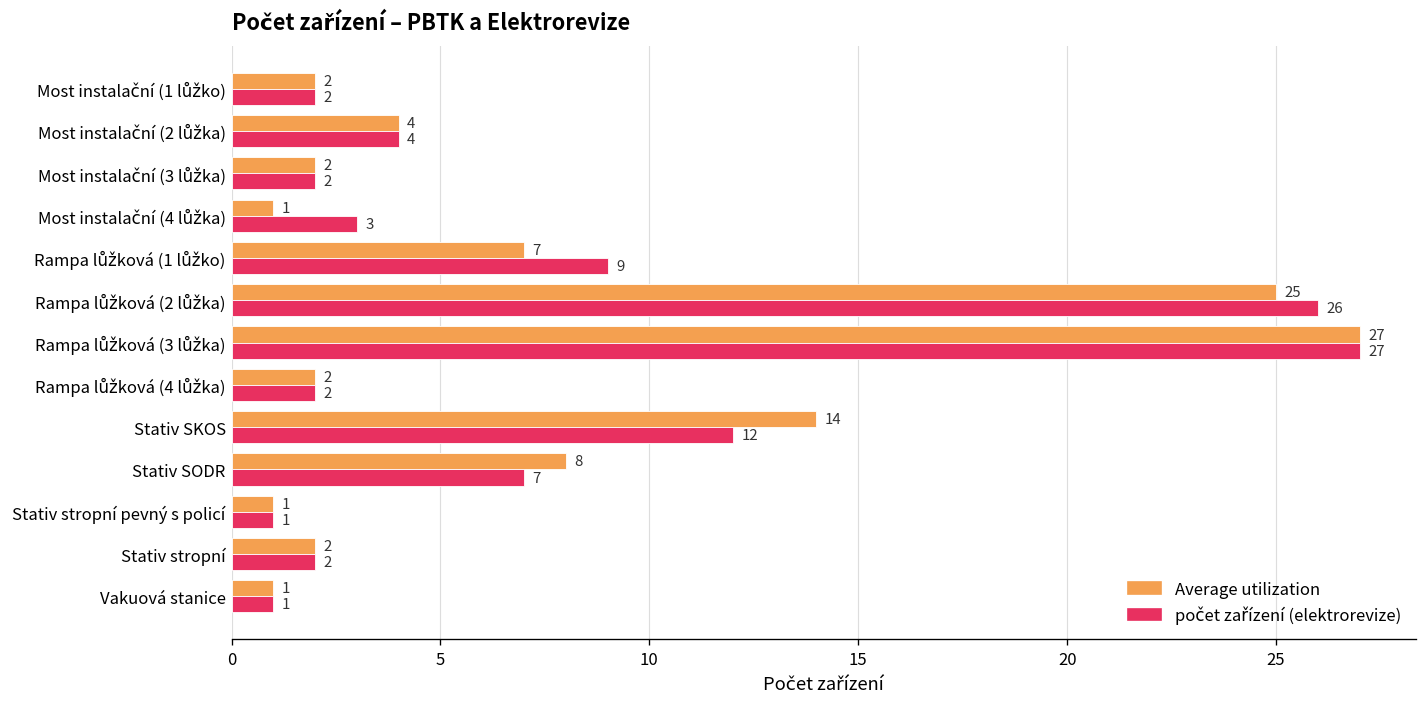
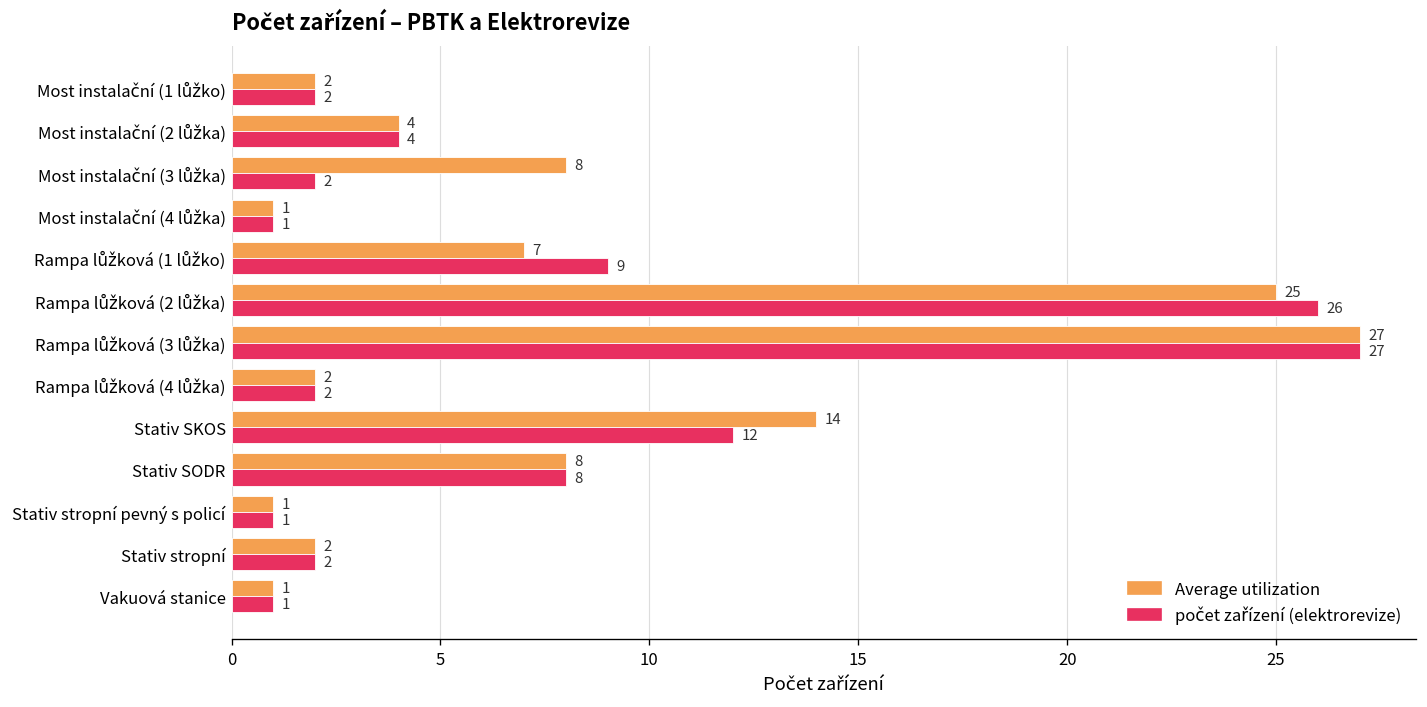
Average utilization, Most instalační (3 lůžka): 2 -> 8
počet zařízení (elektrorevize), Most instalační (4 lůžka): 3 -> 1
počet zařízení (elektrorevize), Stativ SODR: 7 -> 8
